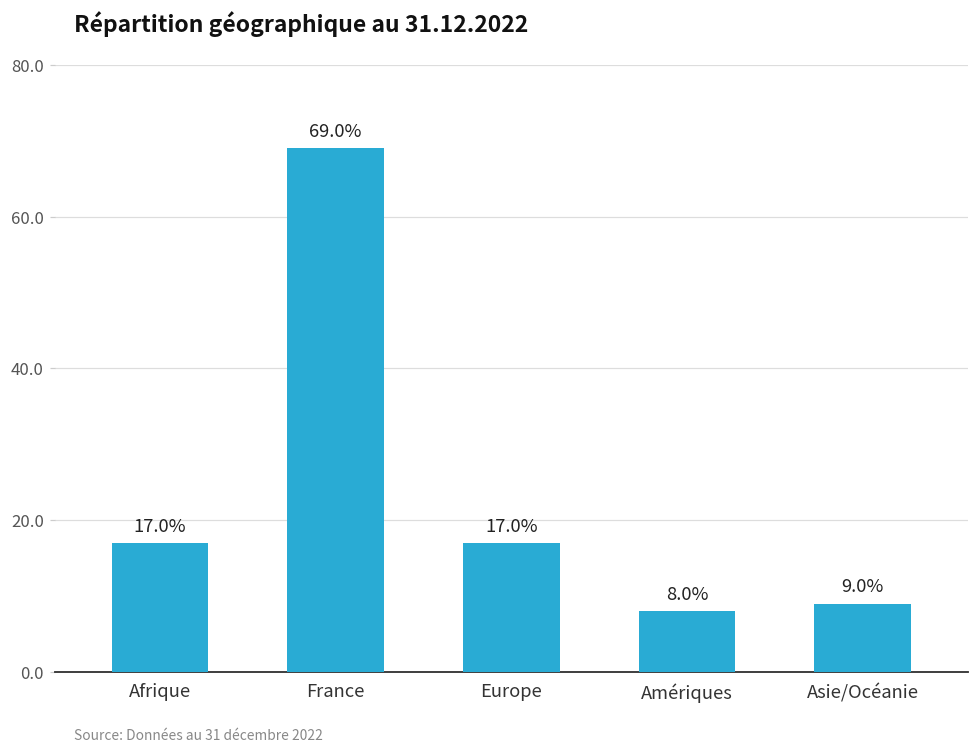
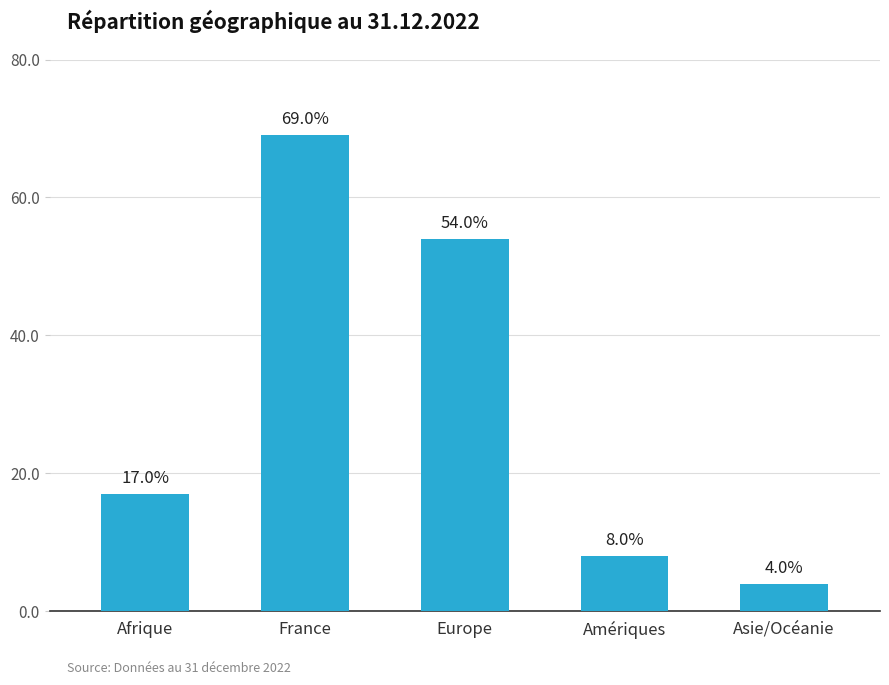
Europe: 17.0% -> 54.0%
Asie/Océanie: 9.0% -> 4.0%
